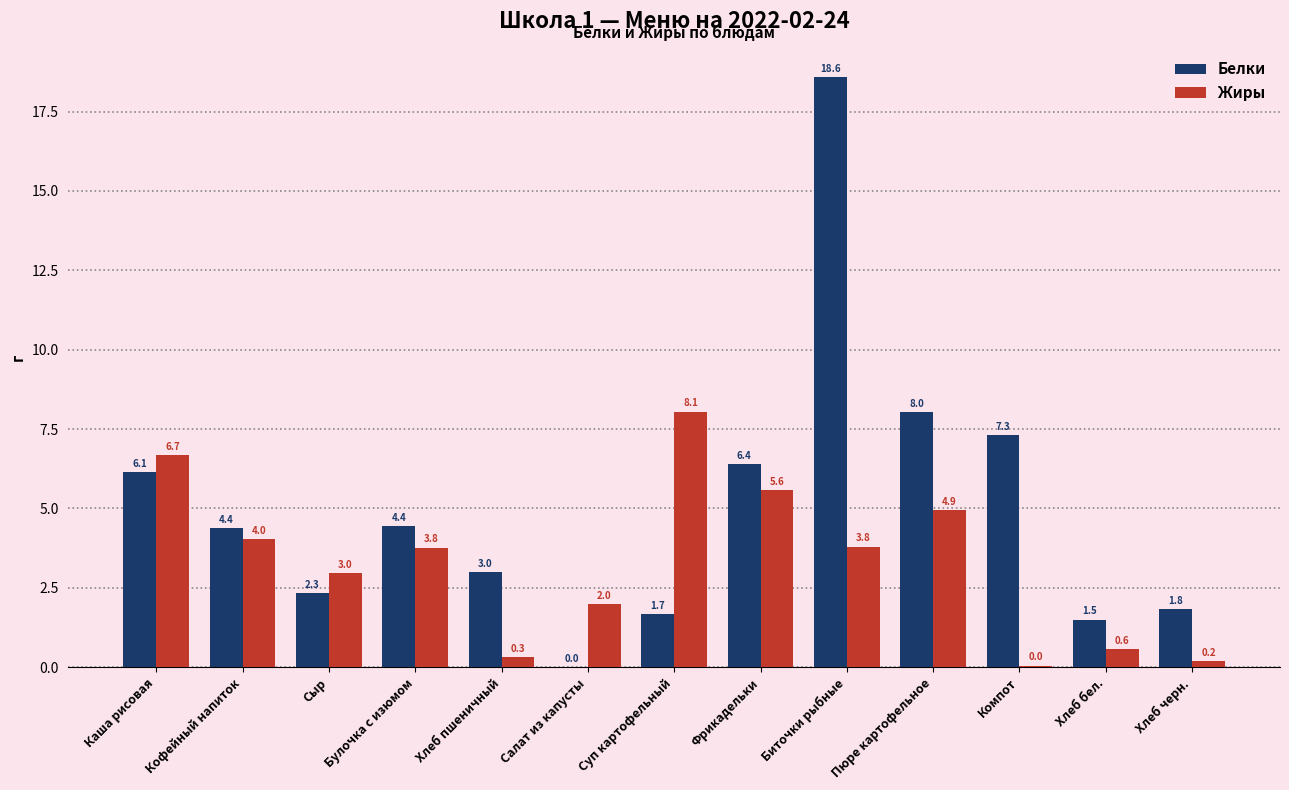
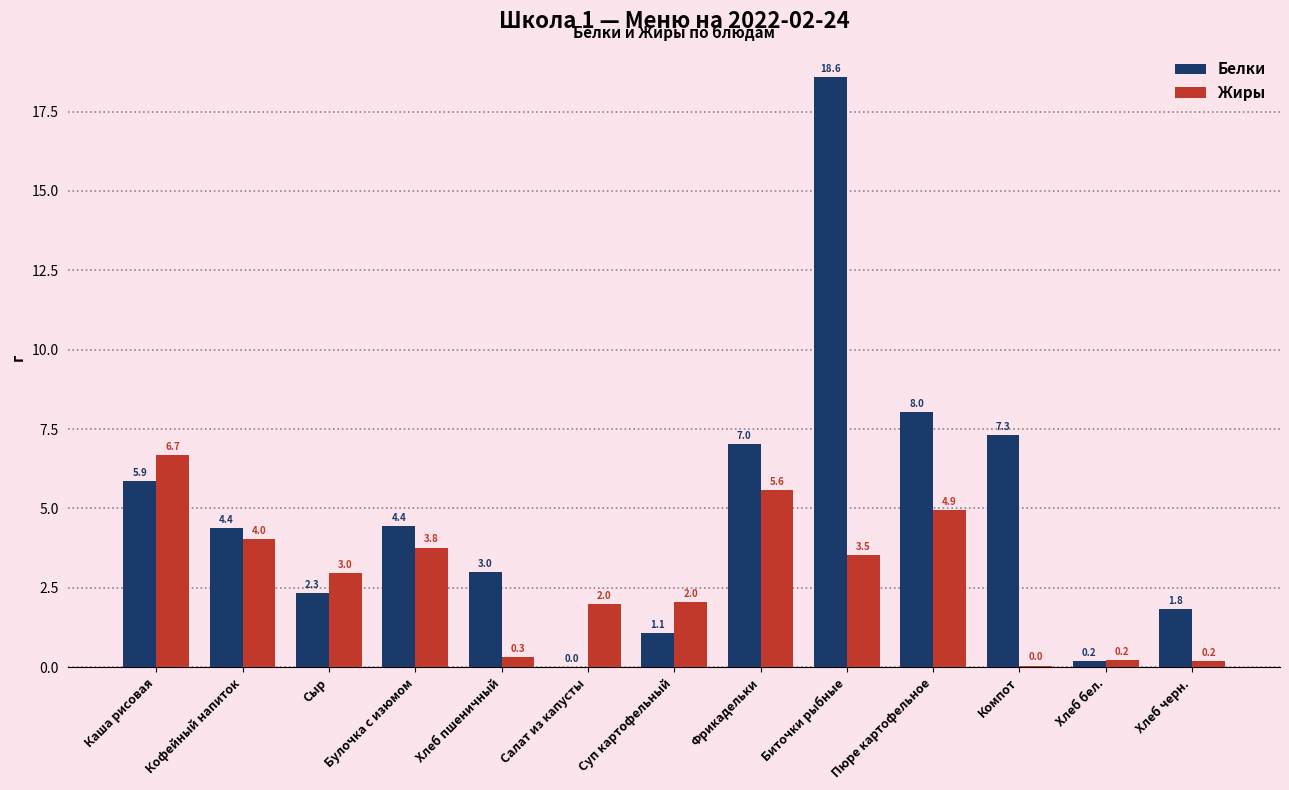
Белки, Каша рисовая: 6.1 -> 5.9
Белки, Суп картофельный: 1.7 -> 1.1
Жиры, Суп картофельный: 8.1 -> 2.0
Белки, Фрикадельки: 6.4 -> 7.0
Жиры, Биточки рыбные: 3.8 -> 3.5
Белки, Хлеб бел.: 1.5 -> 0.2
Жиры, Хлеб бел.: 0.6 -> 0.2
